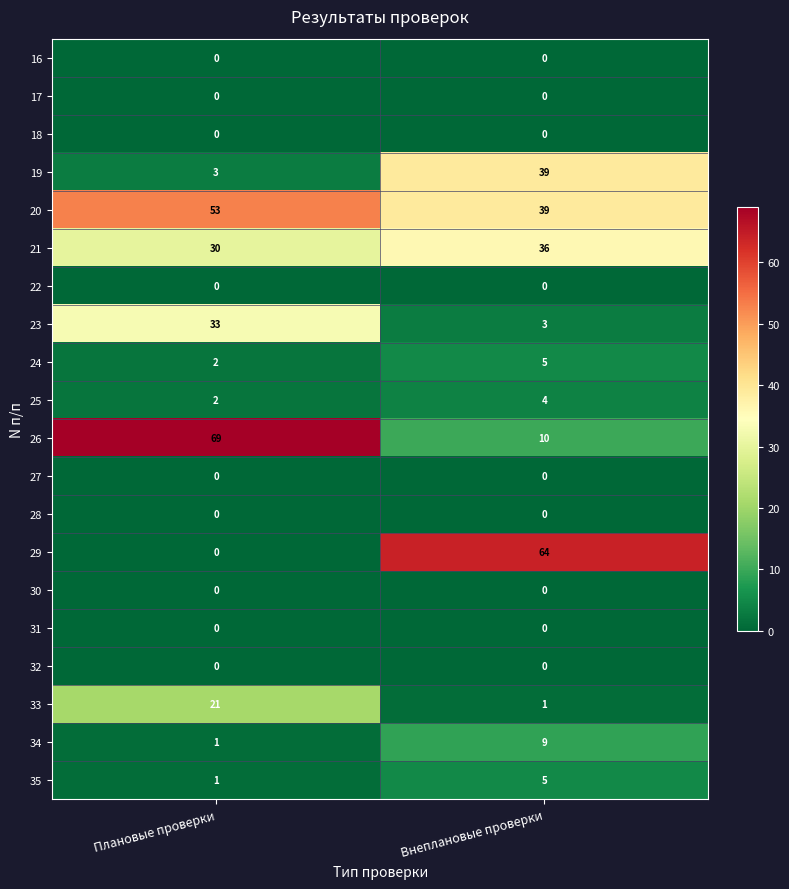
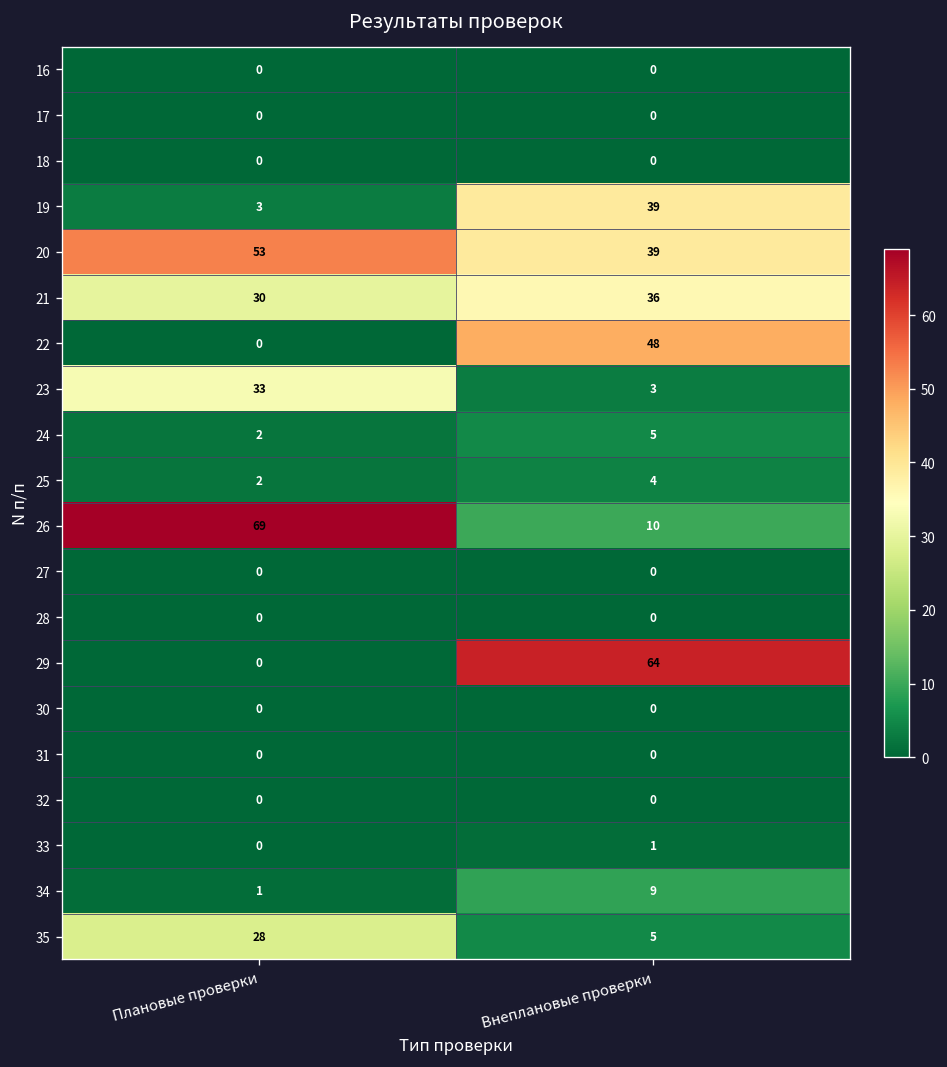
22, Внеплановые проверки: 0 -> 48
33, Плановые проверки: 21 -> 0
35, Плановые проверки: 1 -> 28
